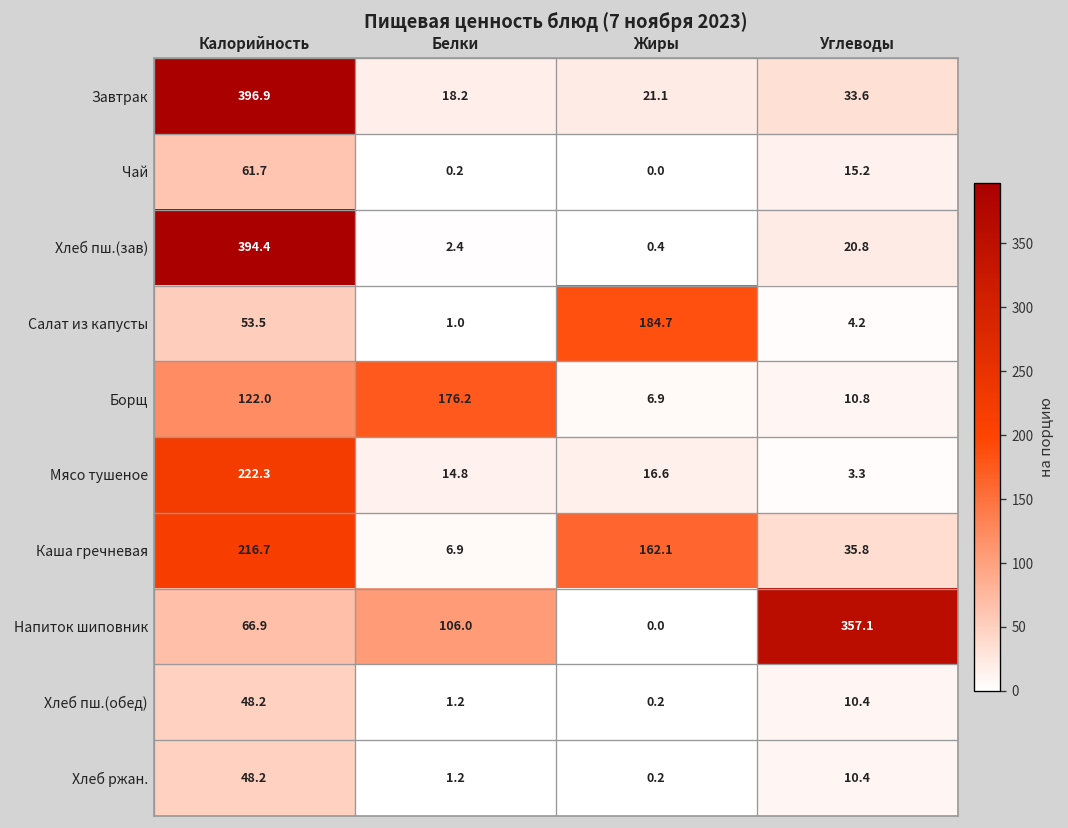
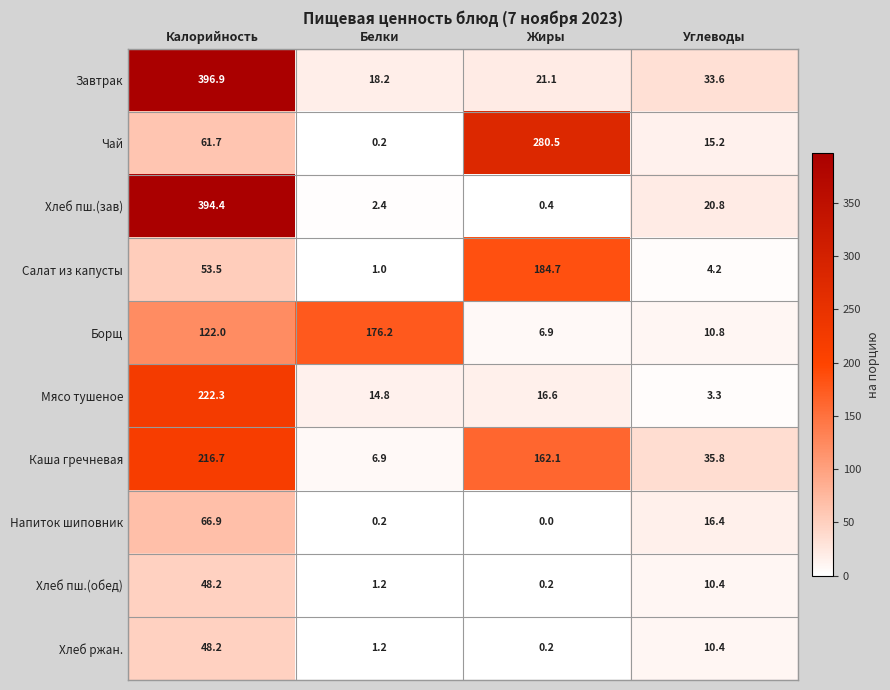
Чай, Жиры: 0.0 -> 280.5
Напиток шиповник, Белки: 106.0 -> 0.2
Напиток шиповник, Углеводы: 357.1 -> 16.4
